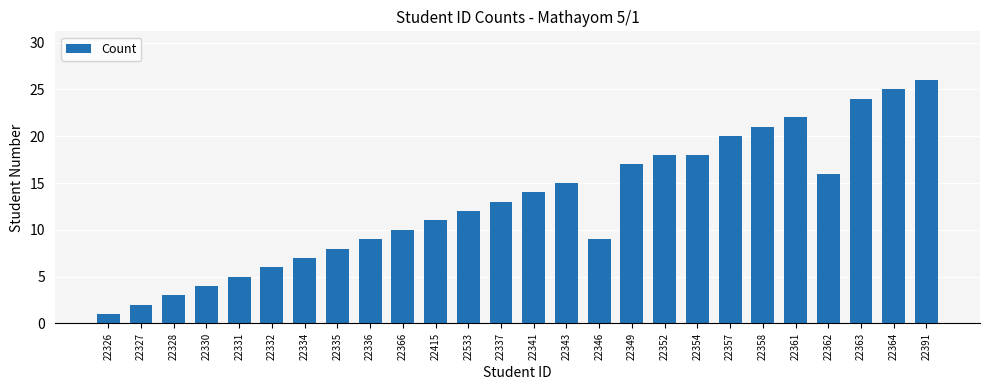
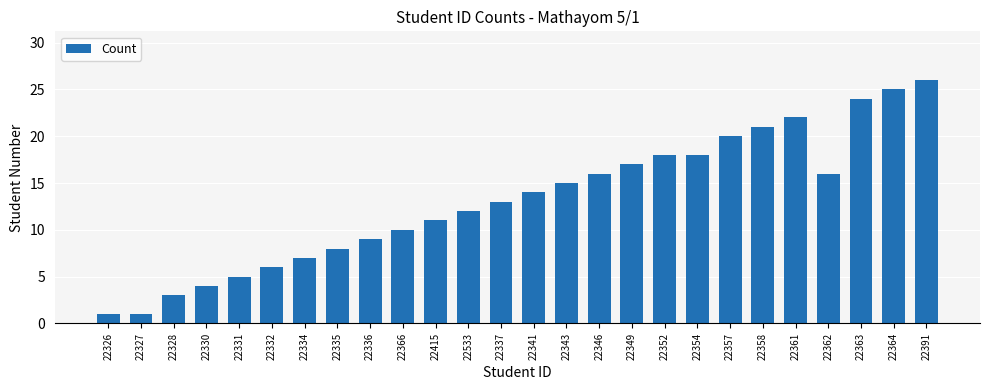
22327: 2 -> 1
22346: 9 -> 16
